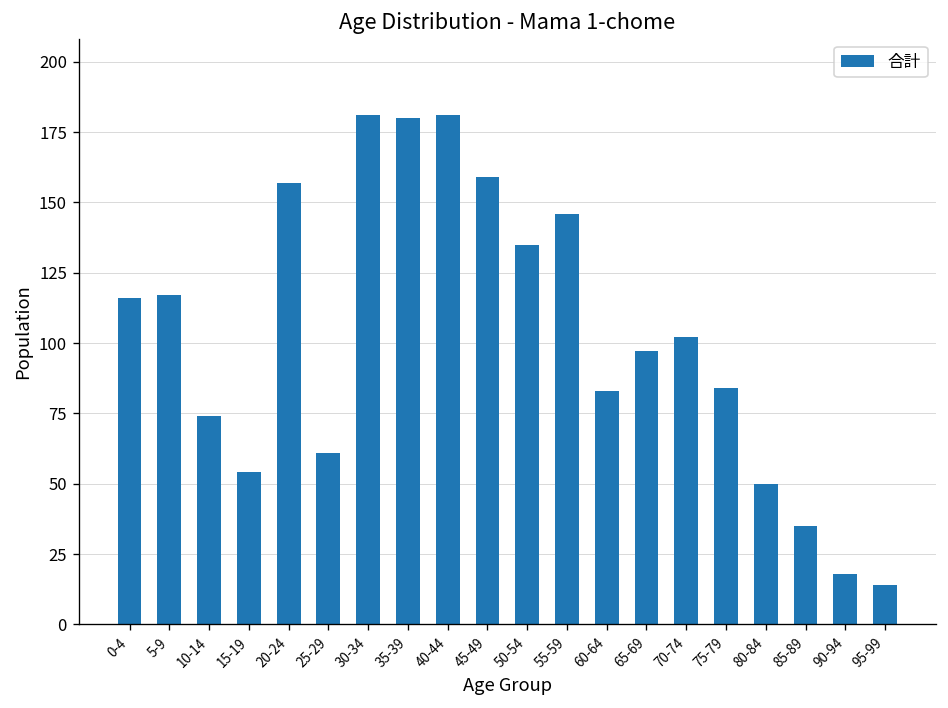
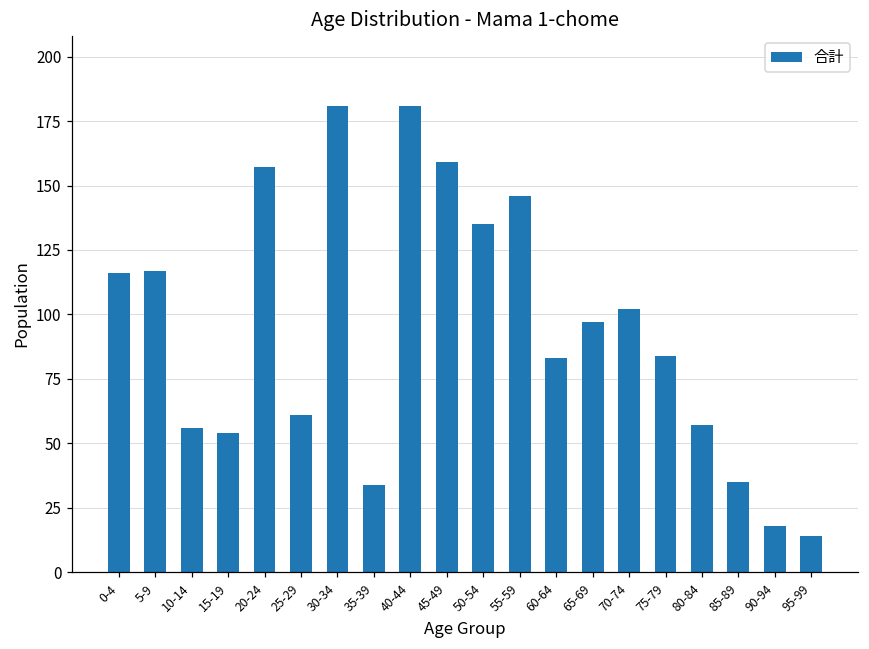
10-14: 74 -> 56
35-39: 180 -> 34
80-84: 50 -> 57
